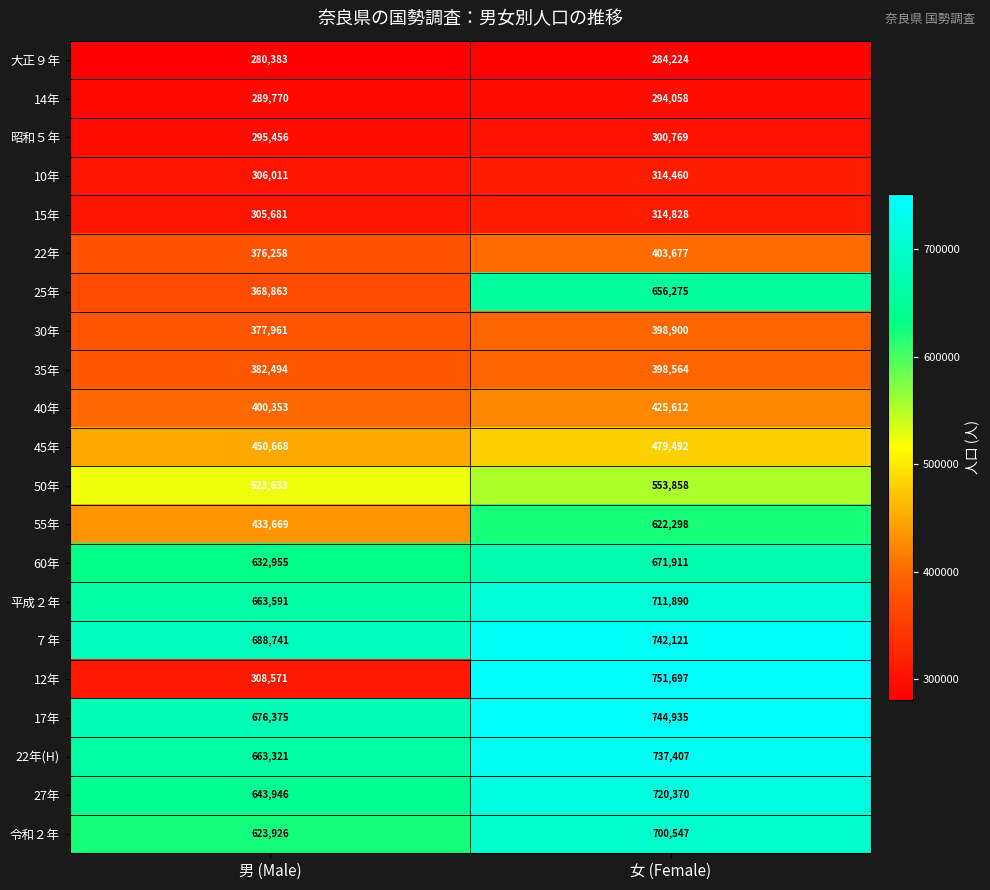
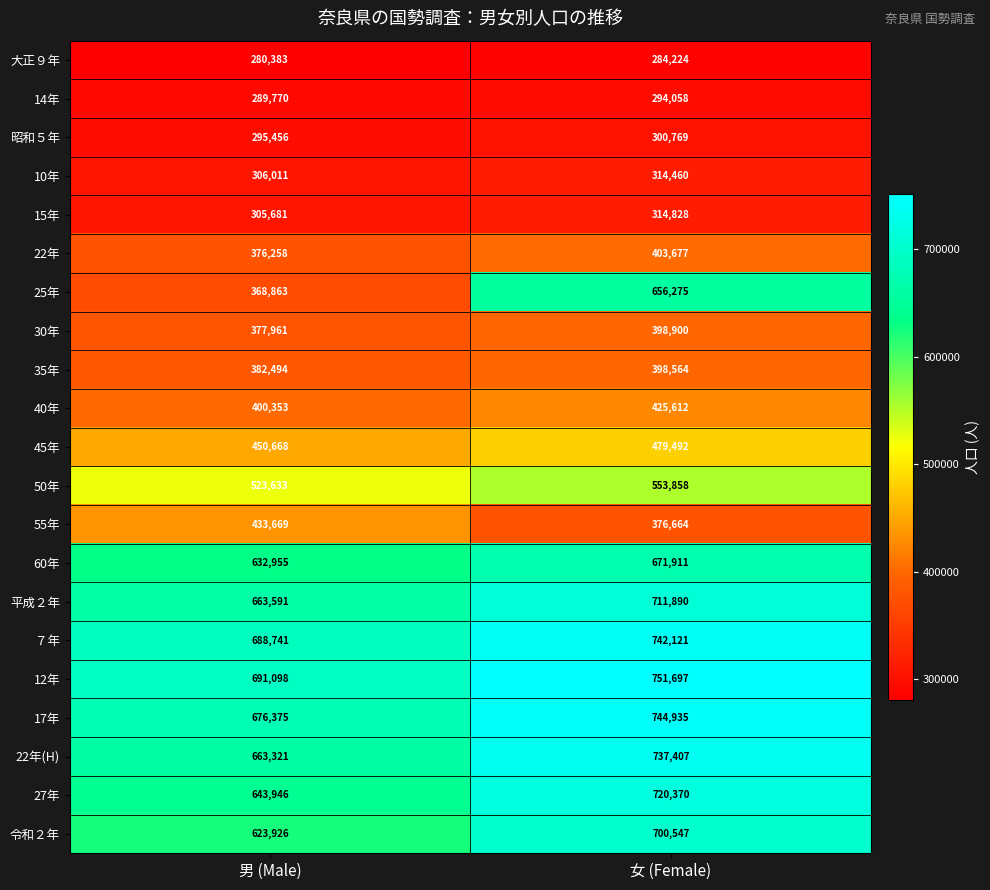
55年, 女 (Female): 622,298 -> 376,664
12年, 男 (Male): 308,571 -> 691,098
